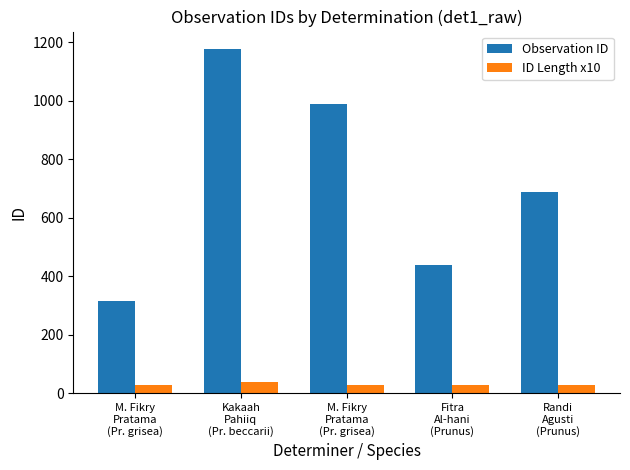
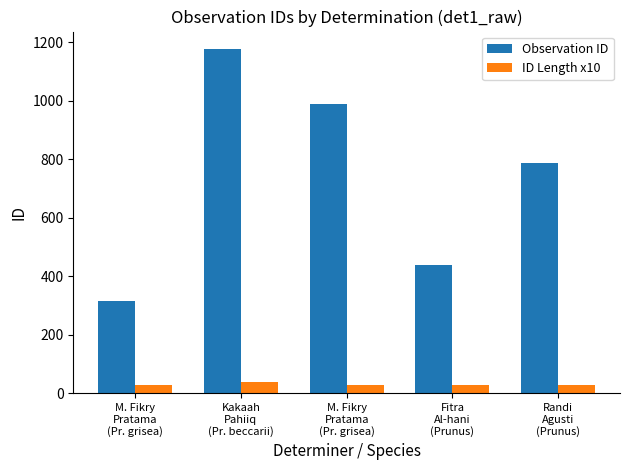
Observation ID, Randi Agusti (Prunus): 690 -> 790
